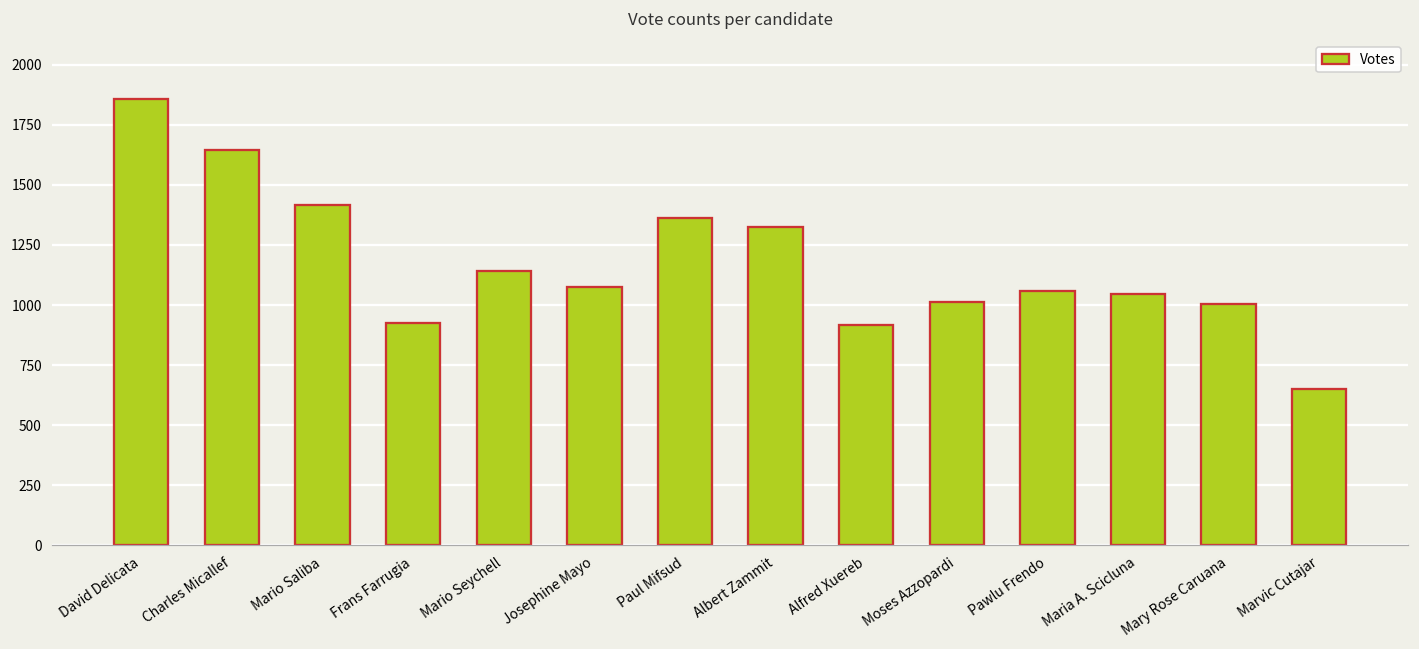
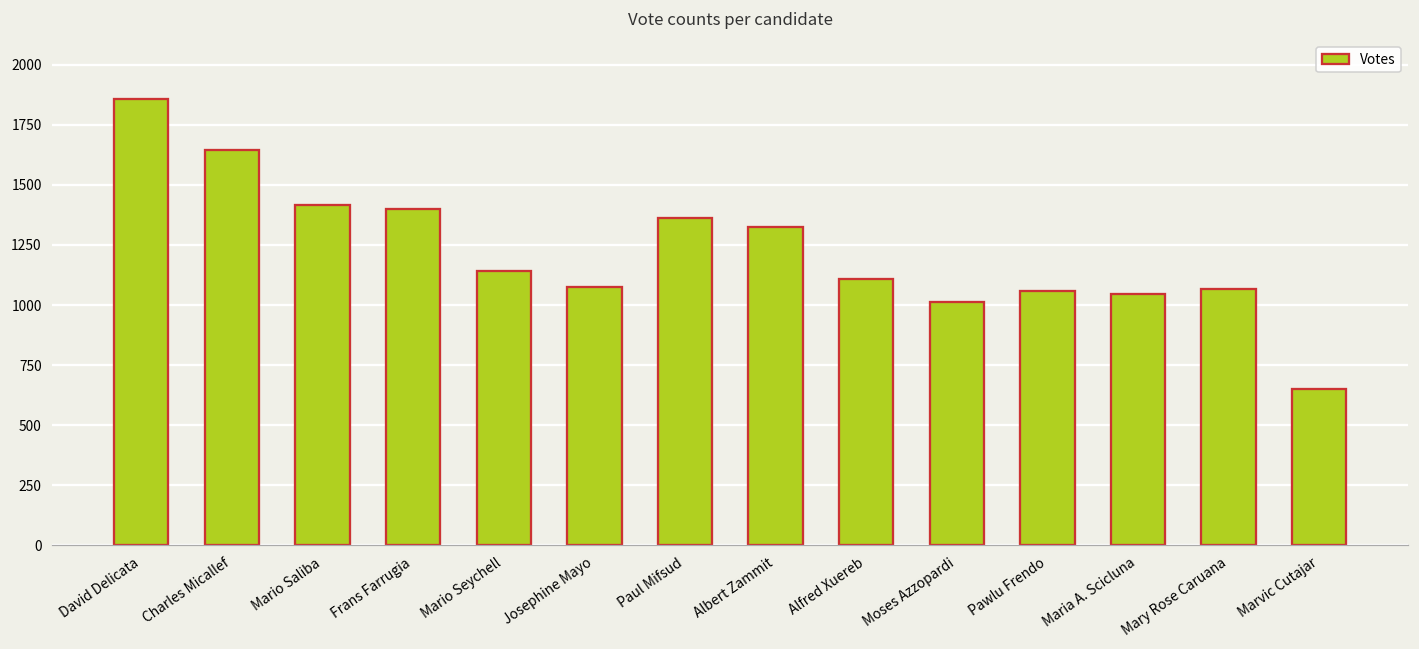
Frans Farrugia: 930 -> 1400
Alfred Xuereb: 920 -> 1110
Mary Rose Caruana: 1010 -> 1070
